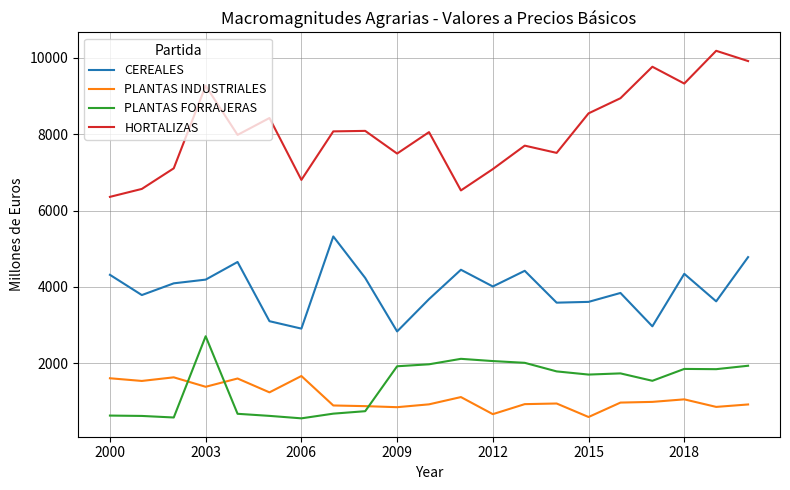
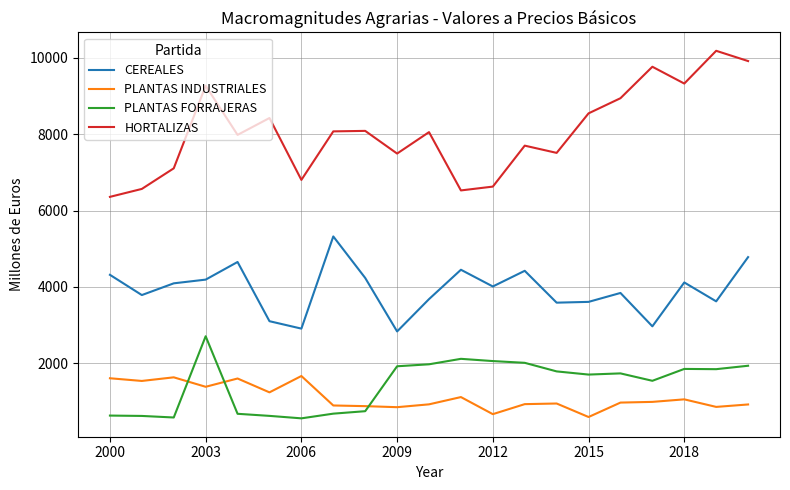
HORTALIZAS, 2012: 7100 -> 6600
CEREALES, 2018: 4300 -> 4100
